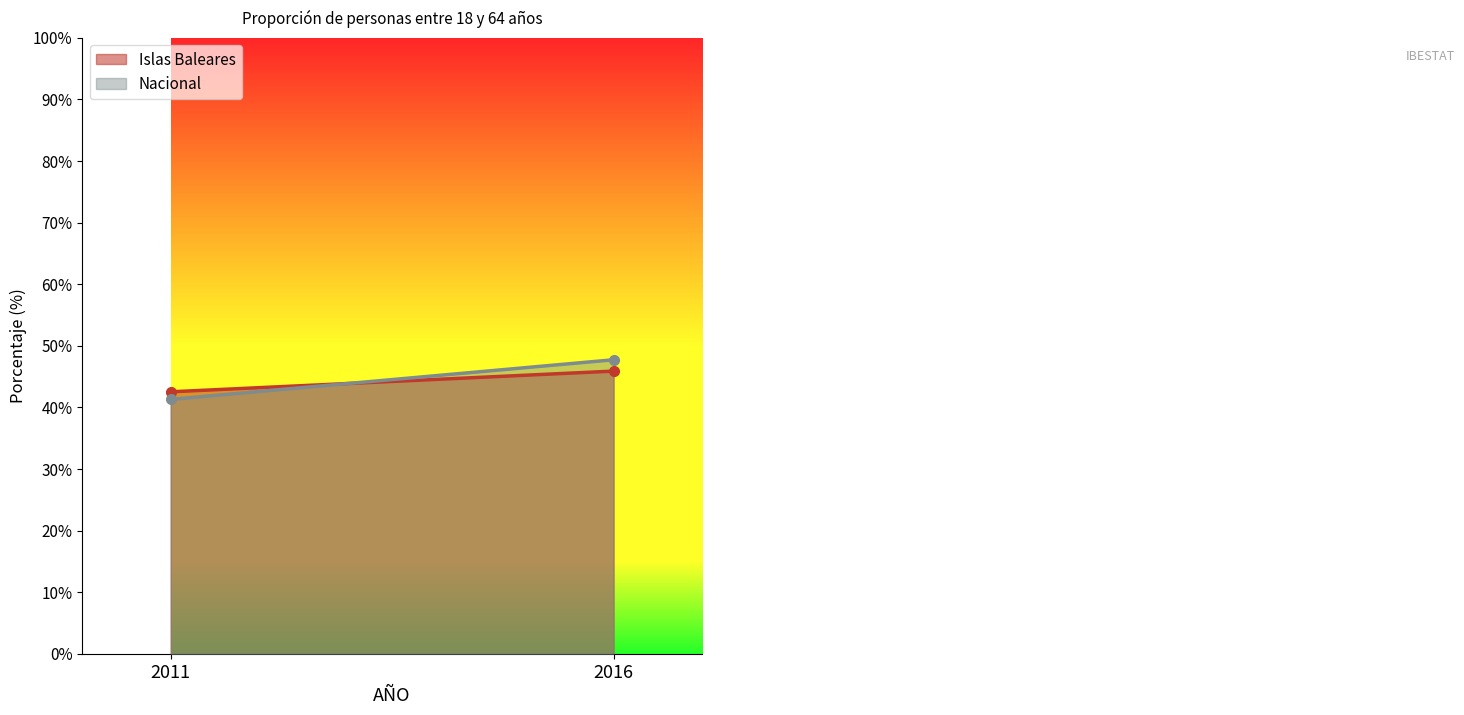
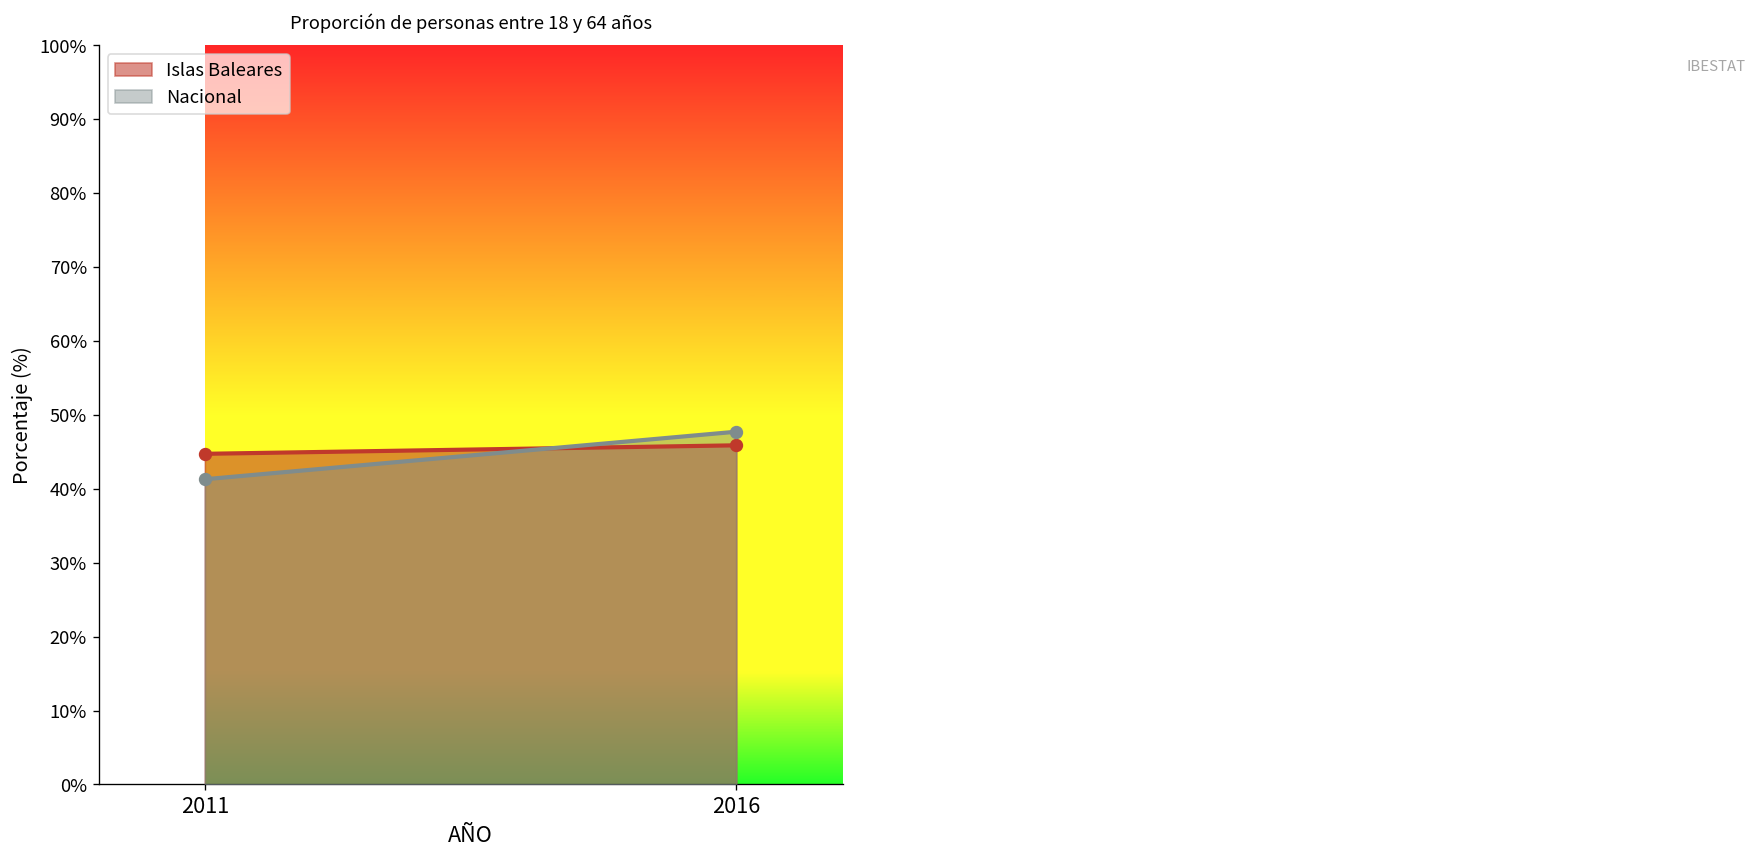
Islas Baleares, 2011: 43% -> 45%
